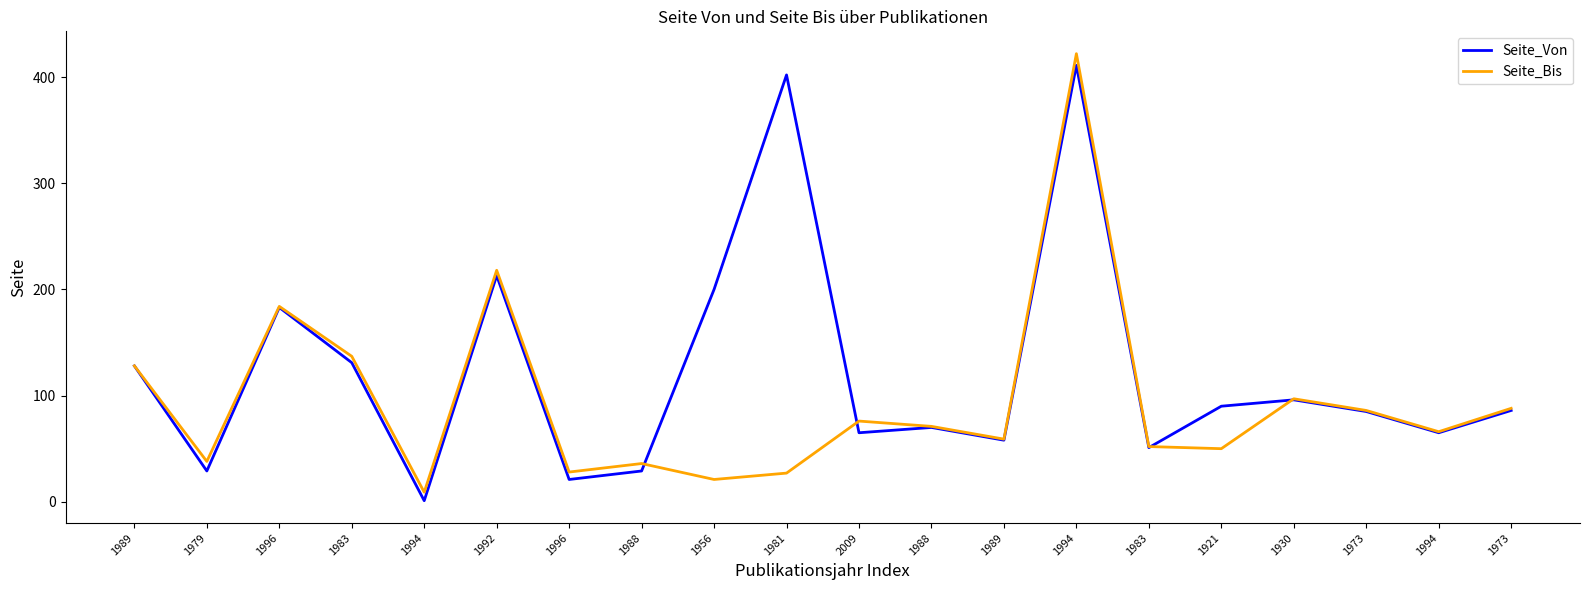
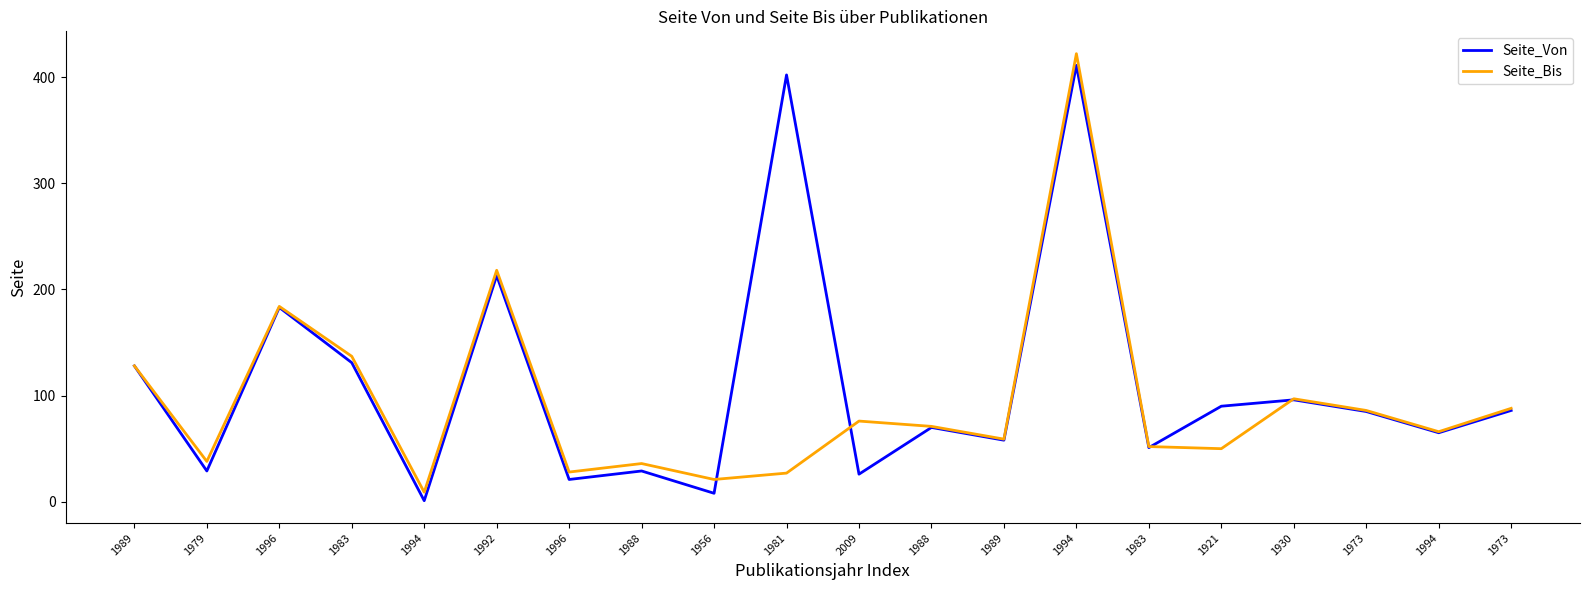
Seite_Von, 1956: 200 -> 8
Seite_Von, 2009: 65 -> 26
